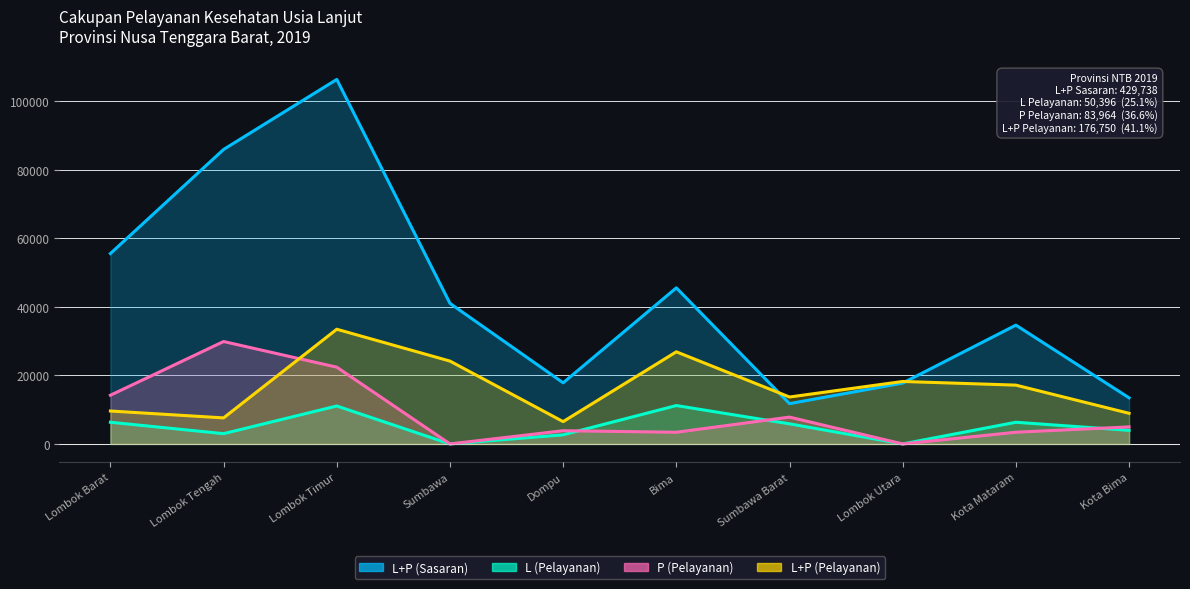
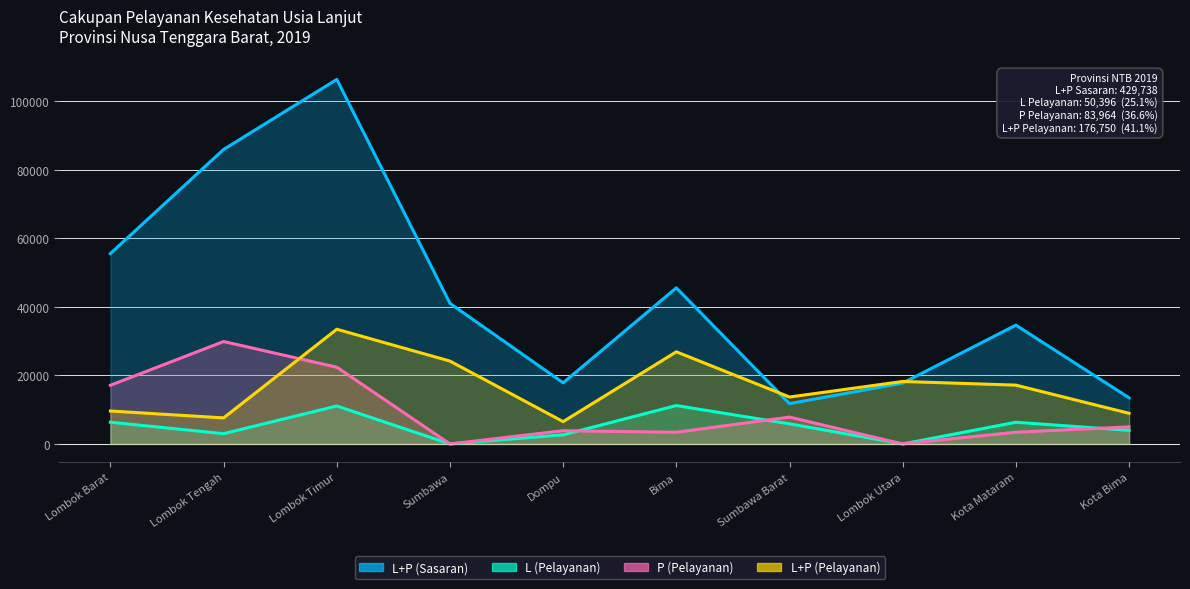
P (Pelayanan), Lombok Barat: 14000 -> 17000
